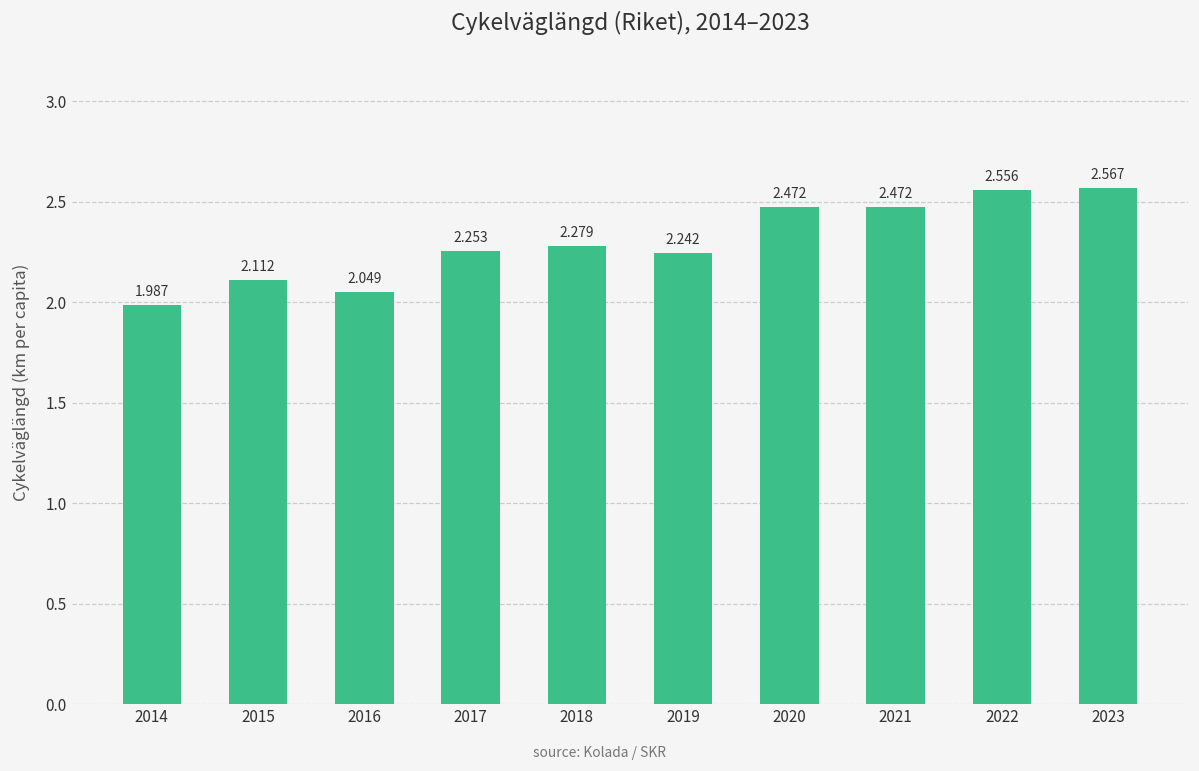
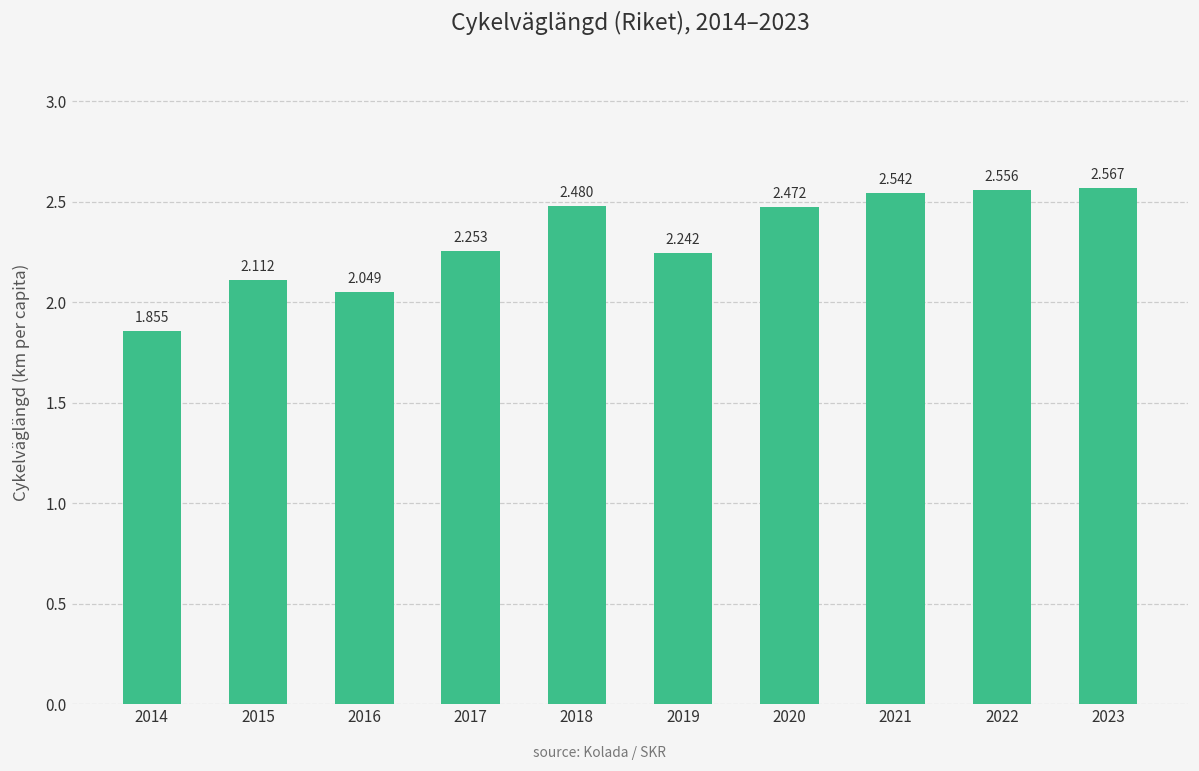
2014: 1.987 -> 1.855
2018: 2.279 -> 2.480
2021: 2.472 -> 2.542
